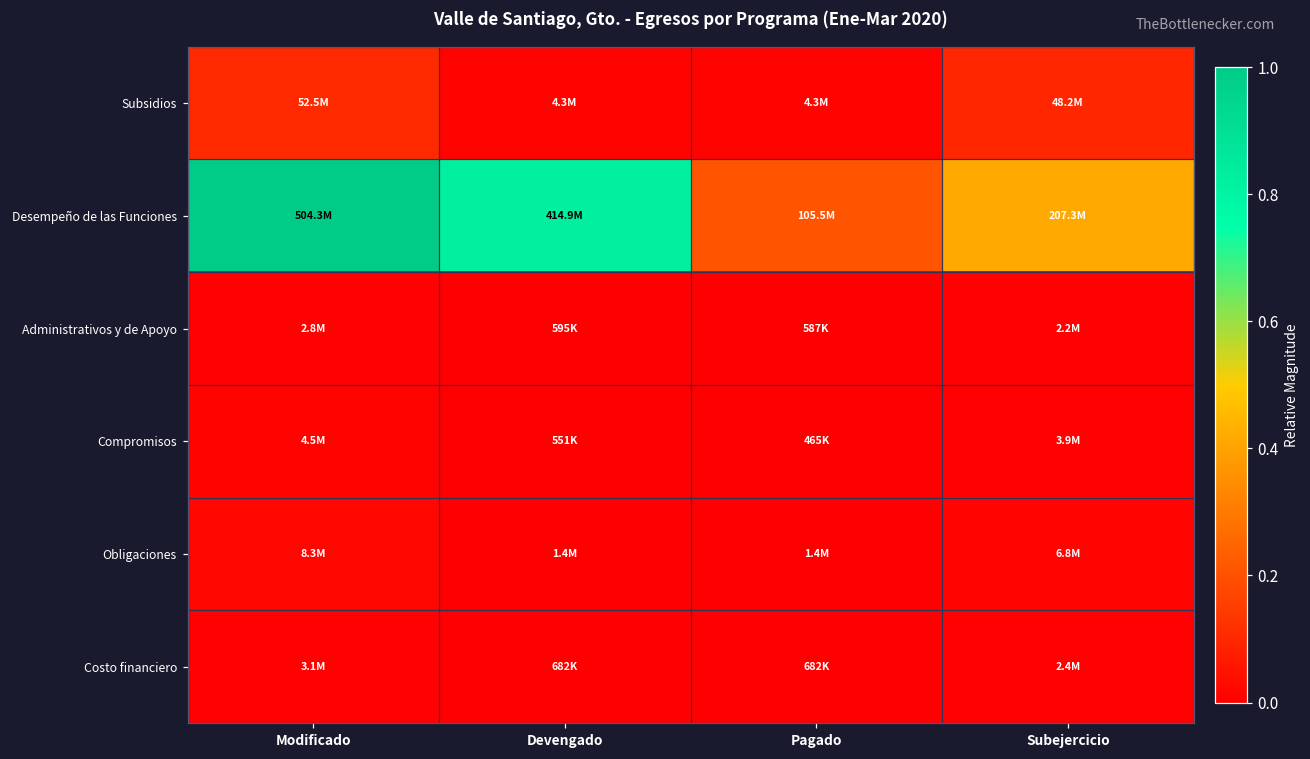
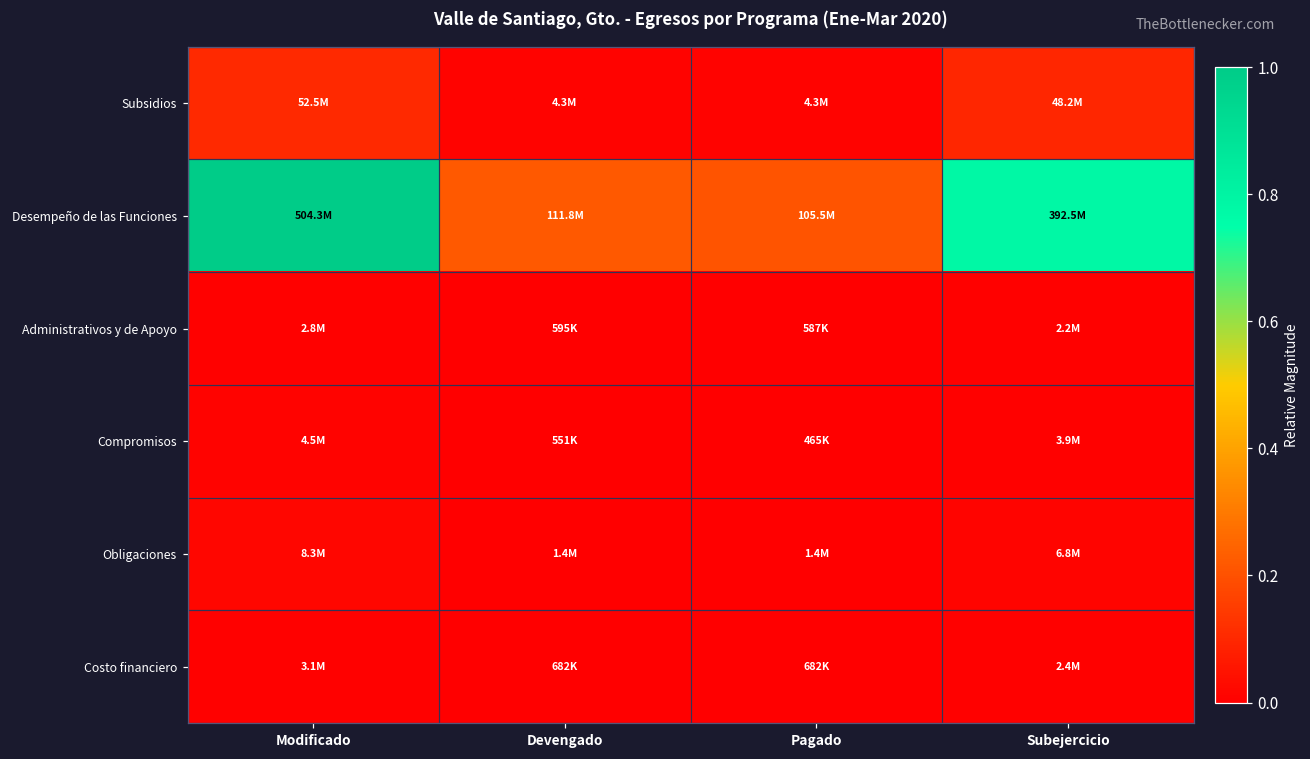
Desempeño de las Funciones, Devengado: 414.9M -> 111.8M
Desempeño de las Funciones, Subejercicio: 207.3M -> 392.5M
